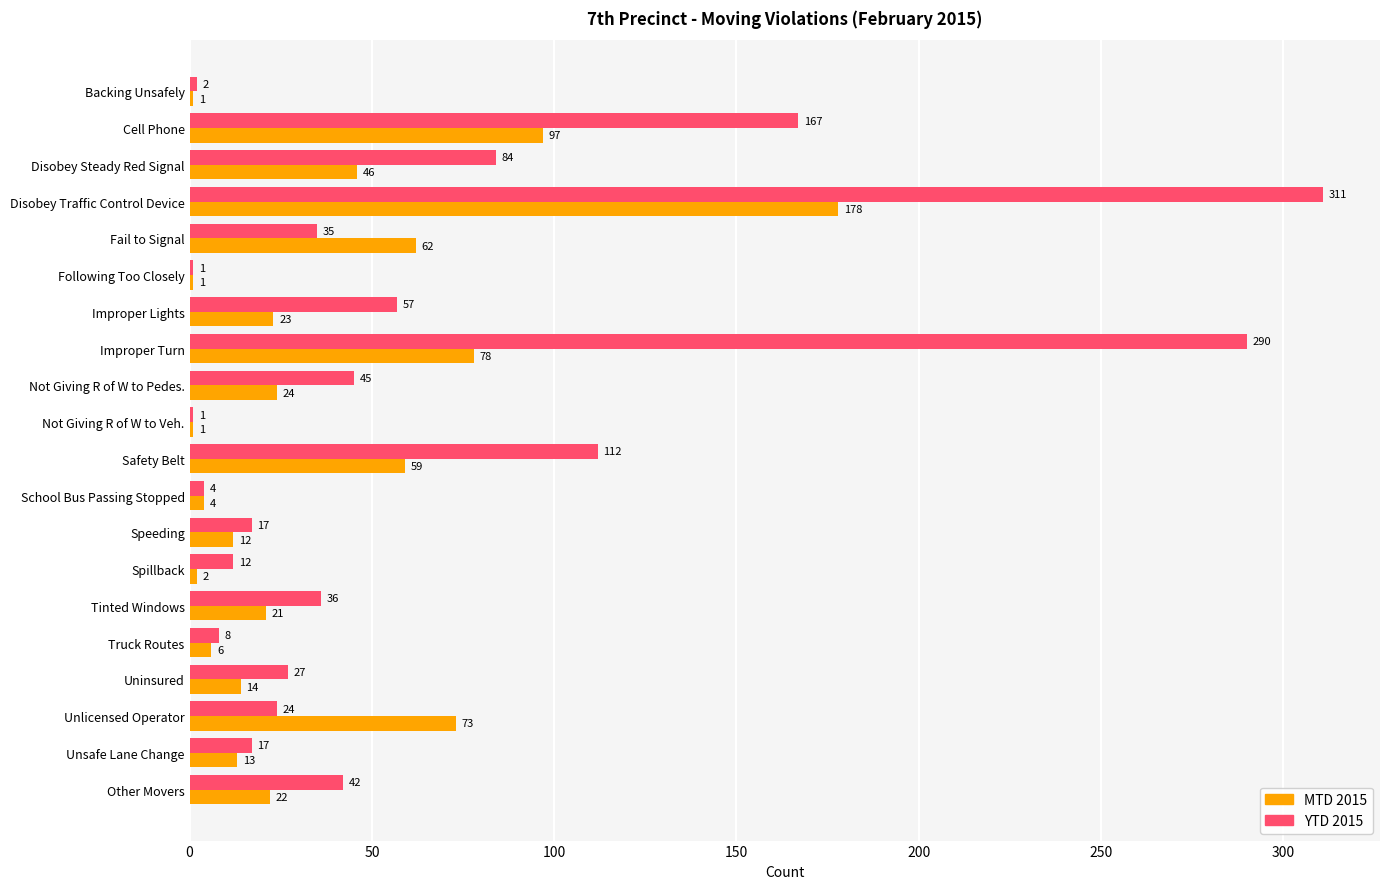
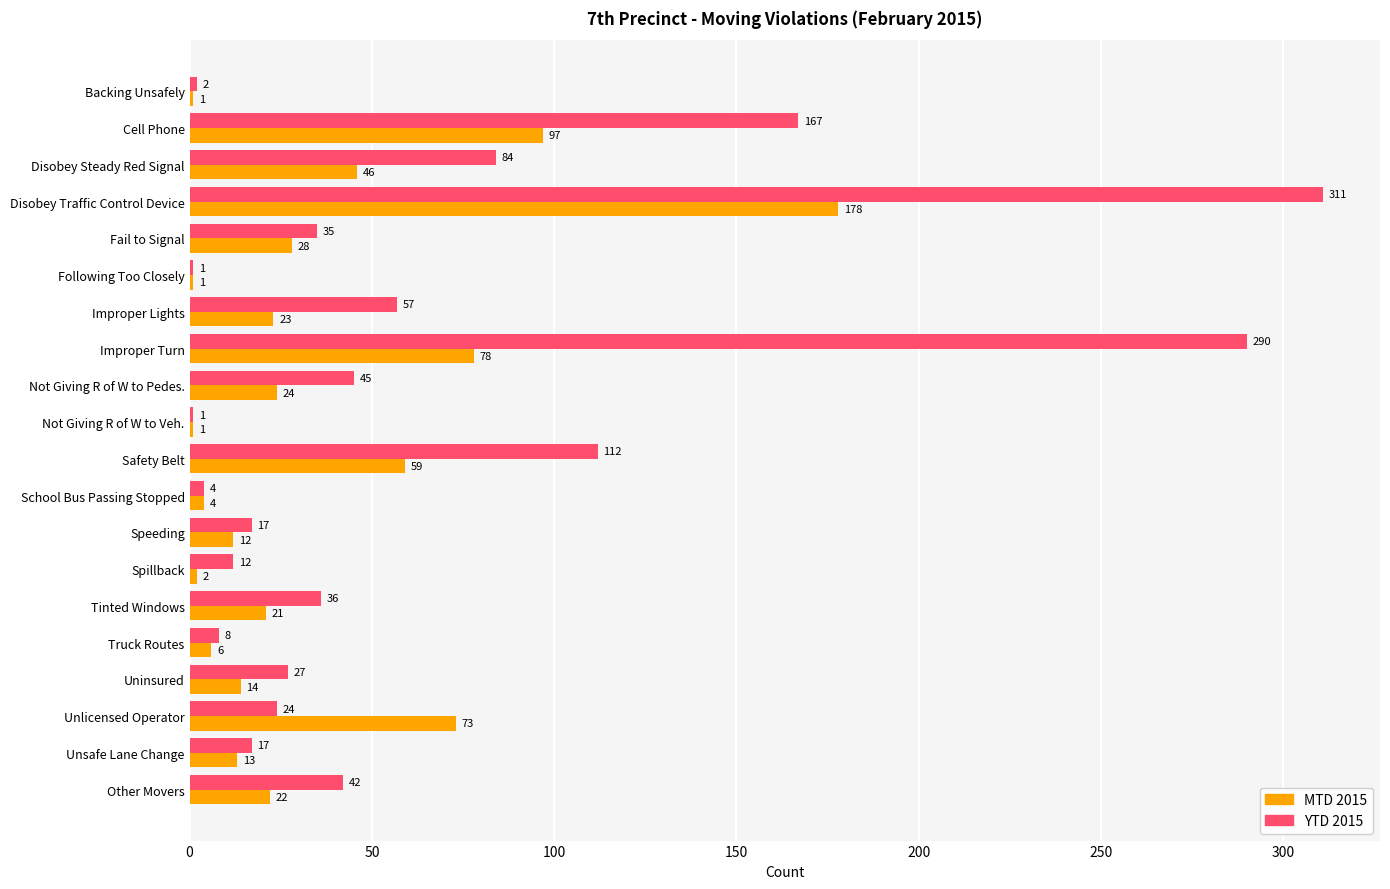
MTD 2015, Fail to Signal: 62 -> 28
